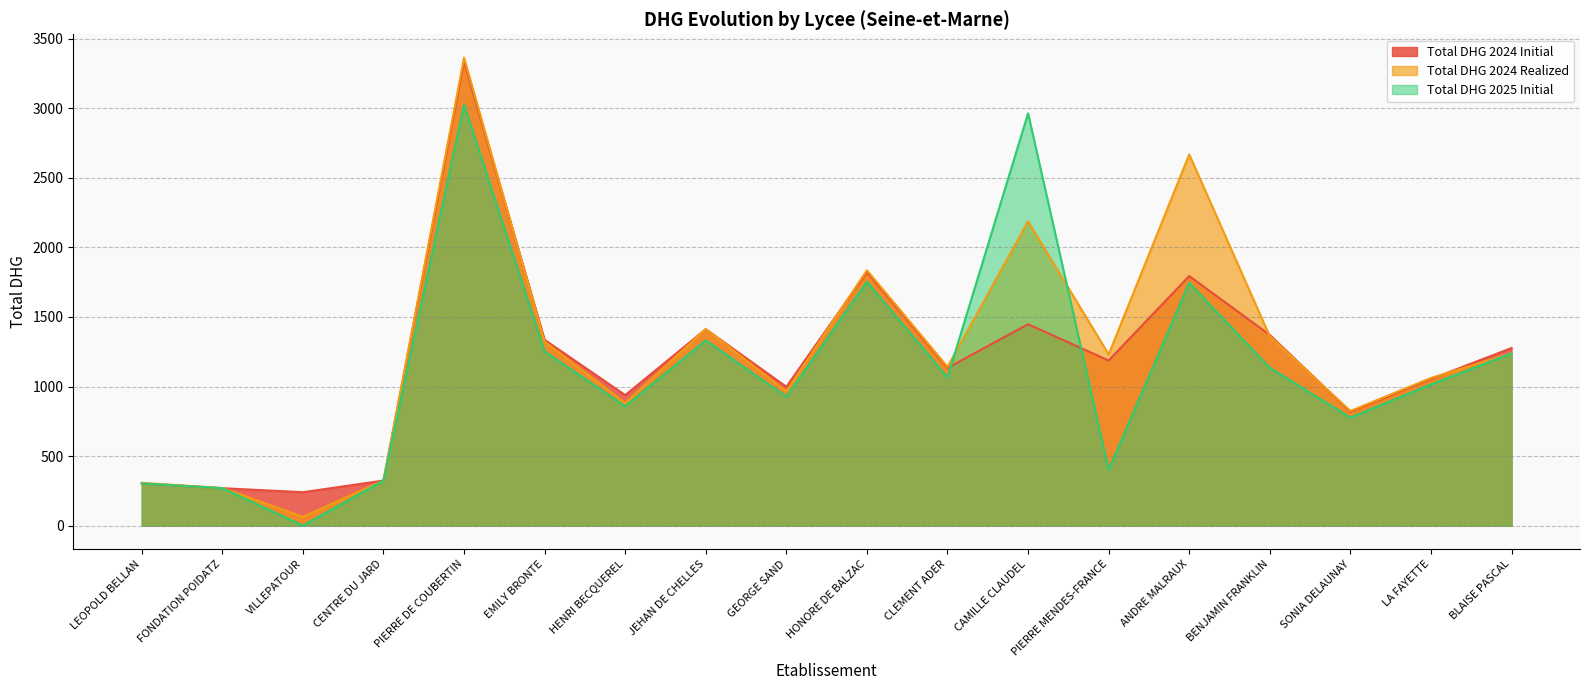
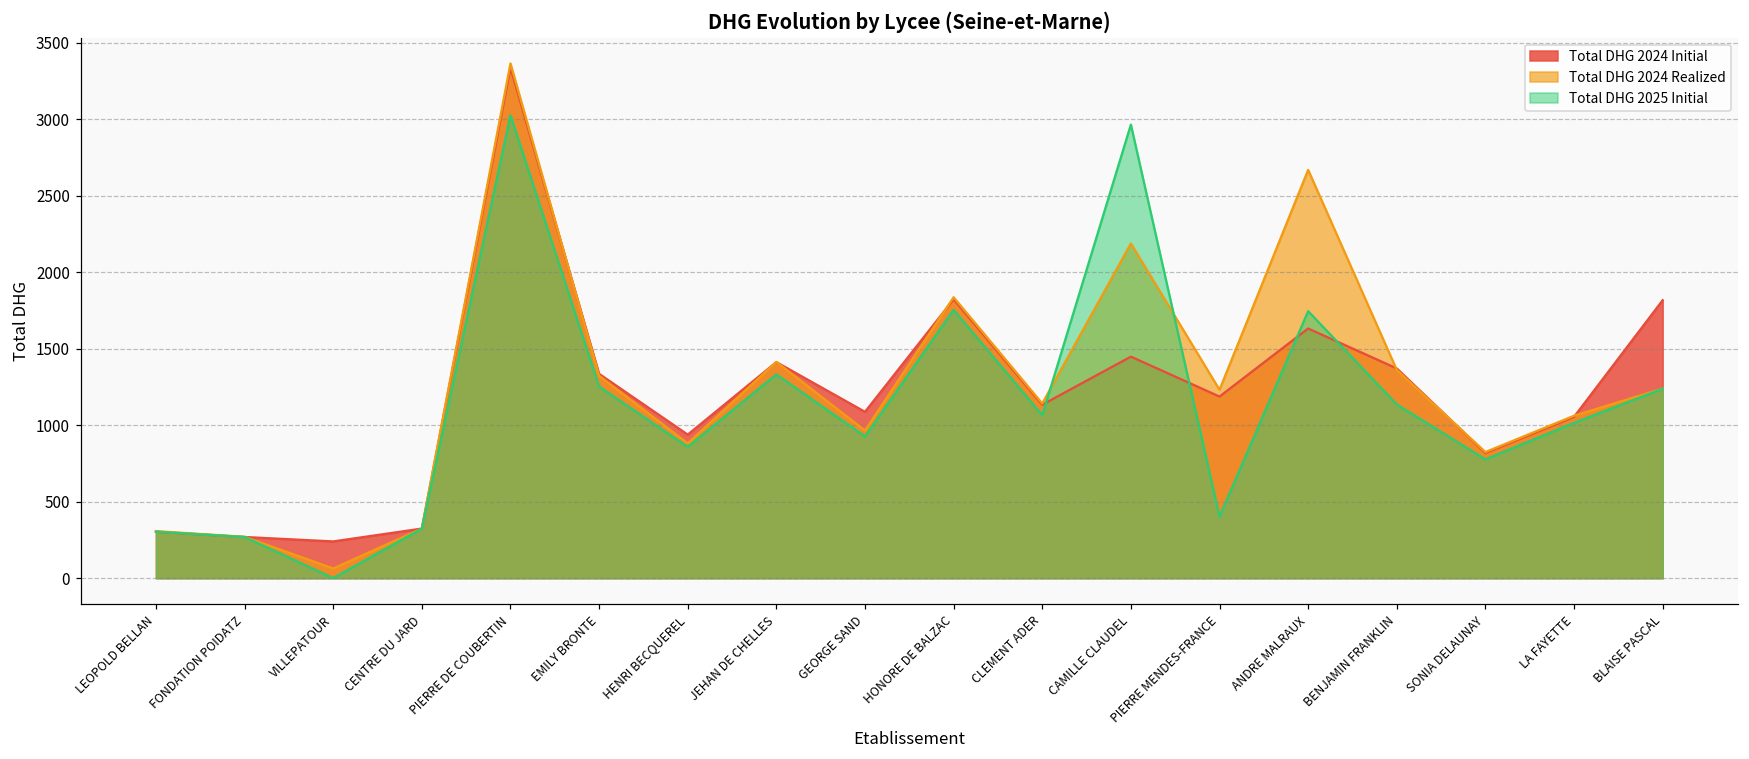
Total DHG 2024 Initial, GEORGE SAND: 1000 -> 1090
Total DHG 2024 Initial, ANDRE MALRAUX: 1790 -> 1630
Total DHG 2024 Initial, BLAISE PASCAL: 1280 -> 1820
